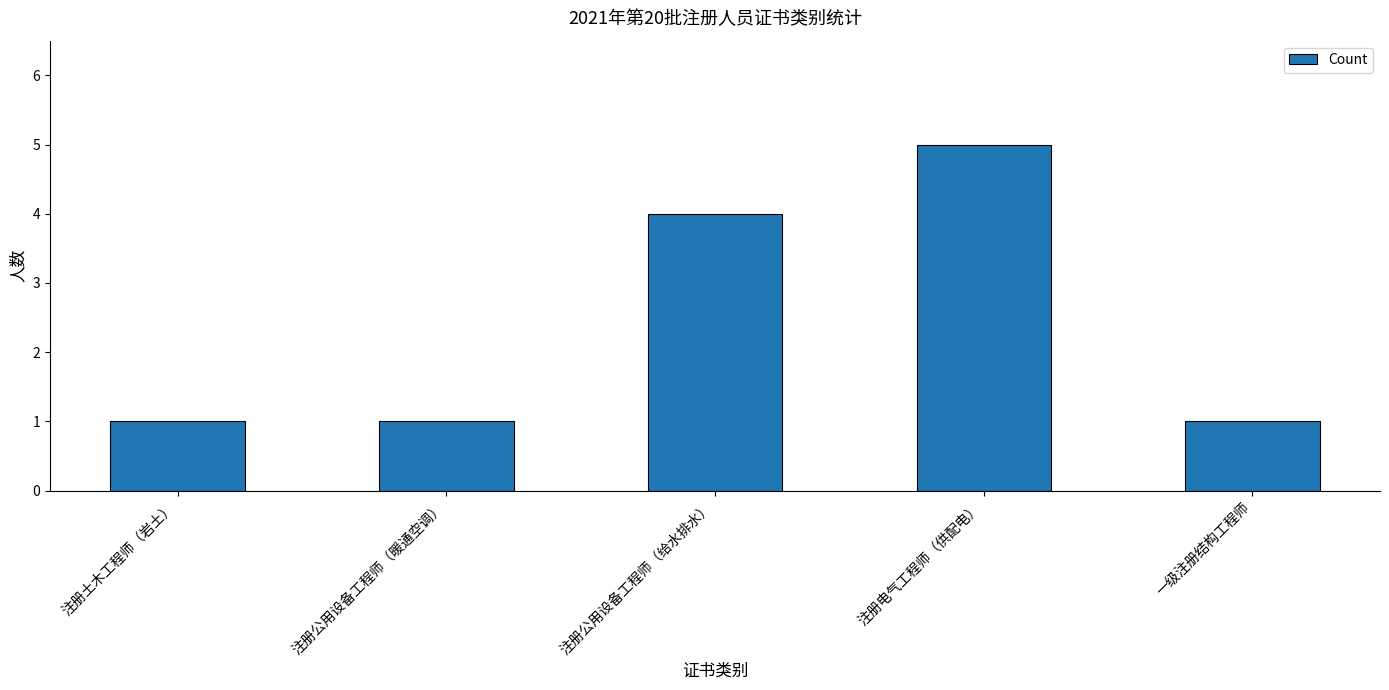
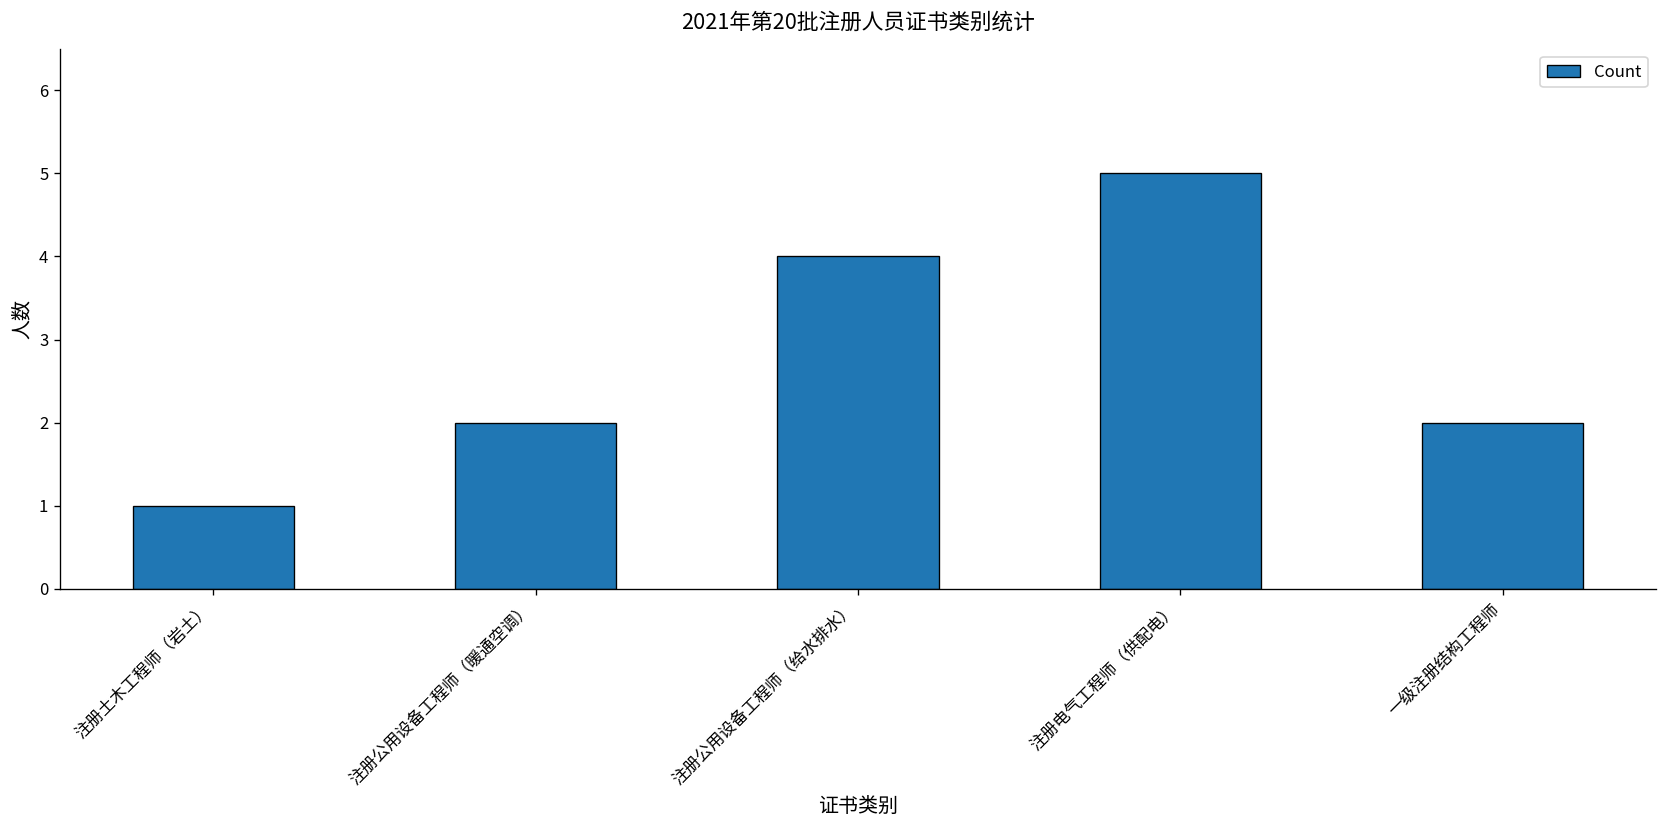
注册公用设备工程师（暖通空调）: 1 -> 2
一级注册结构工程师: 1 -> 2
